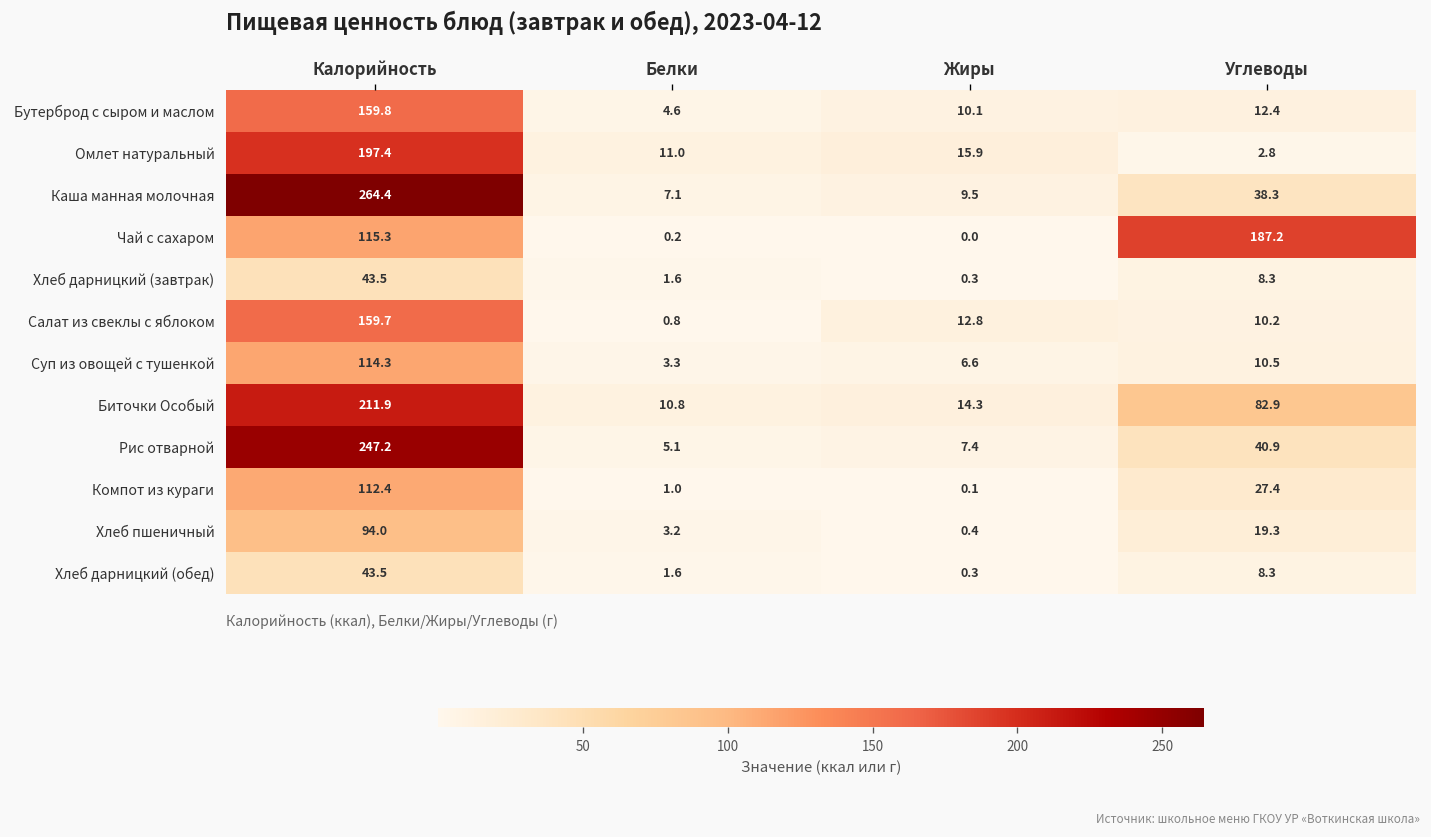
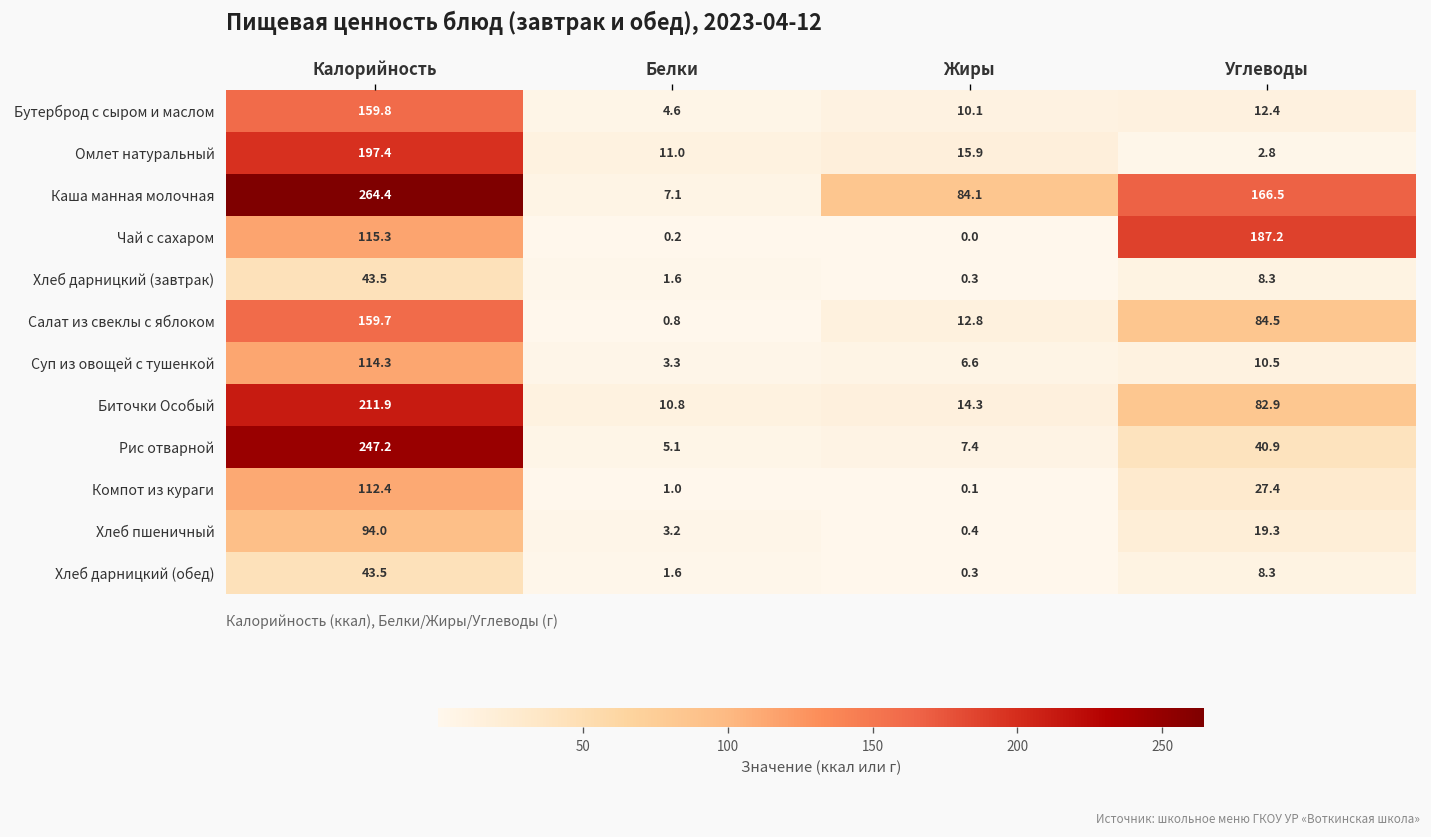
Каша манная молочная, Жиры: 9.5 -> 84.1
Каша манная молочная, Углеводы: 38.3 -> 166.5
Салат из свеклы с яблоком, Углеводы: 10.2 -> 84.5
